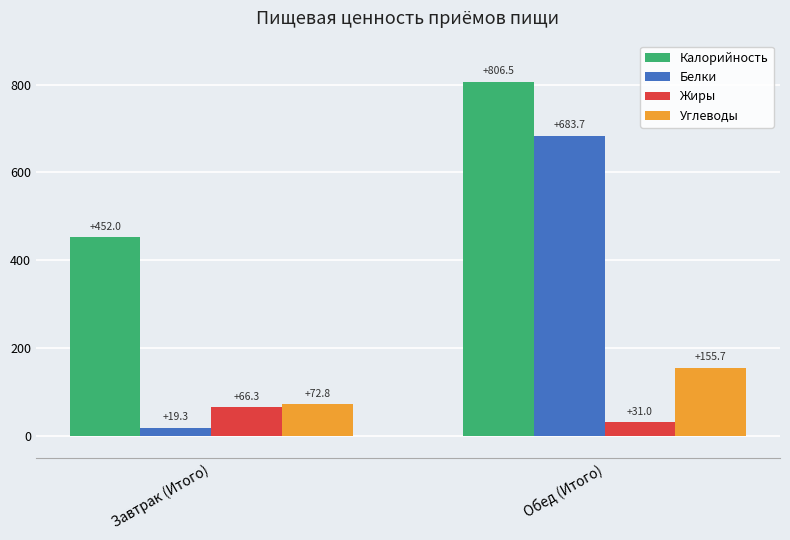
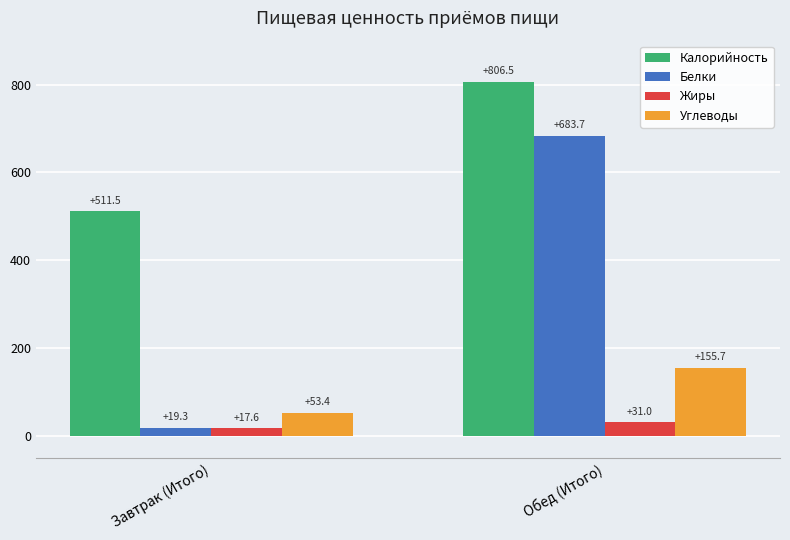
Калорийность, Завтрак (Итого): +452.0 -> +511.5
Жиры, Завтрак (Итого): +66.3 -> +17.6
Углеводы, Завтрак (Итого): +72.8 -> +53.4
